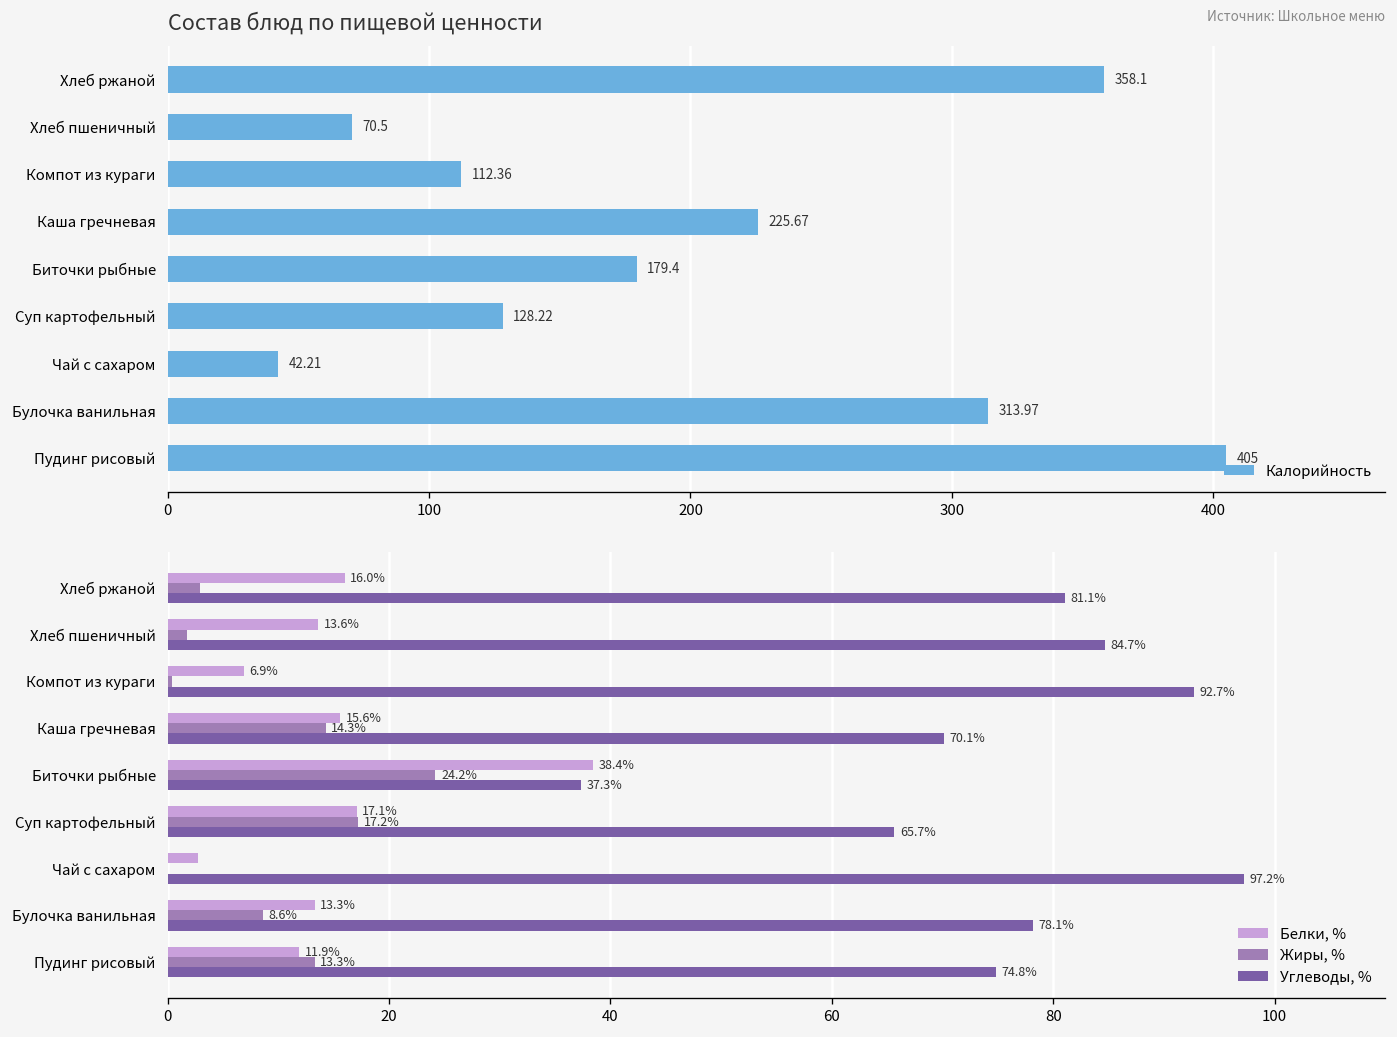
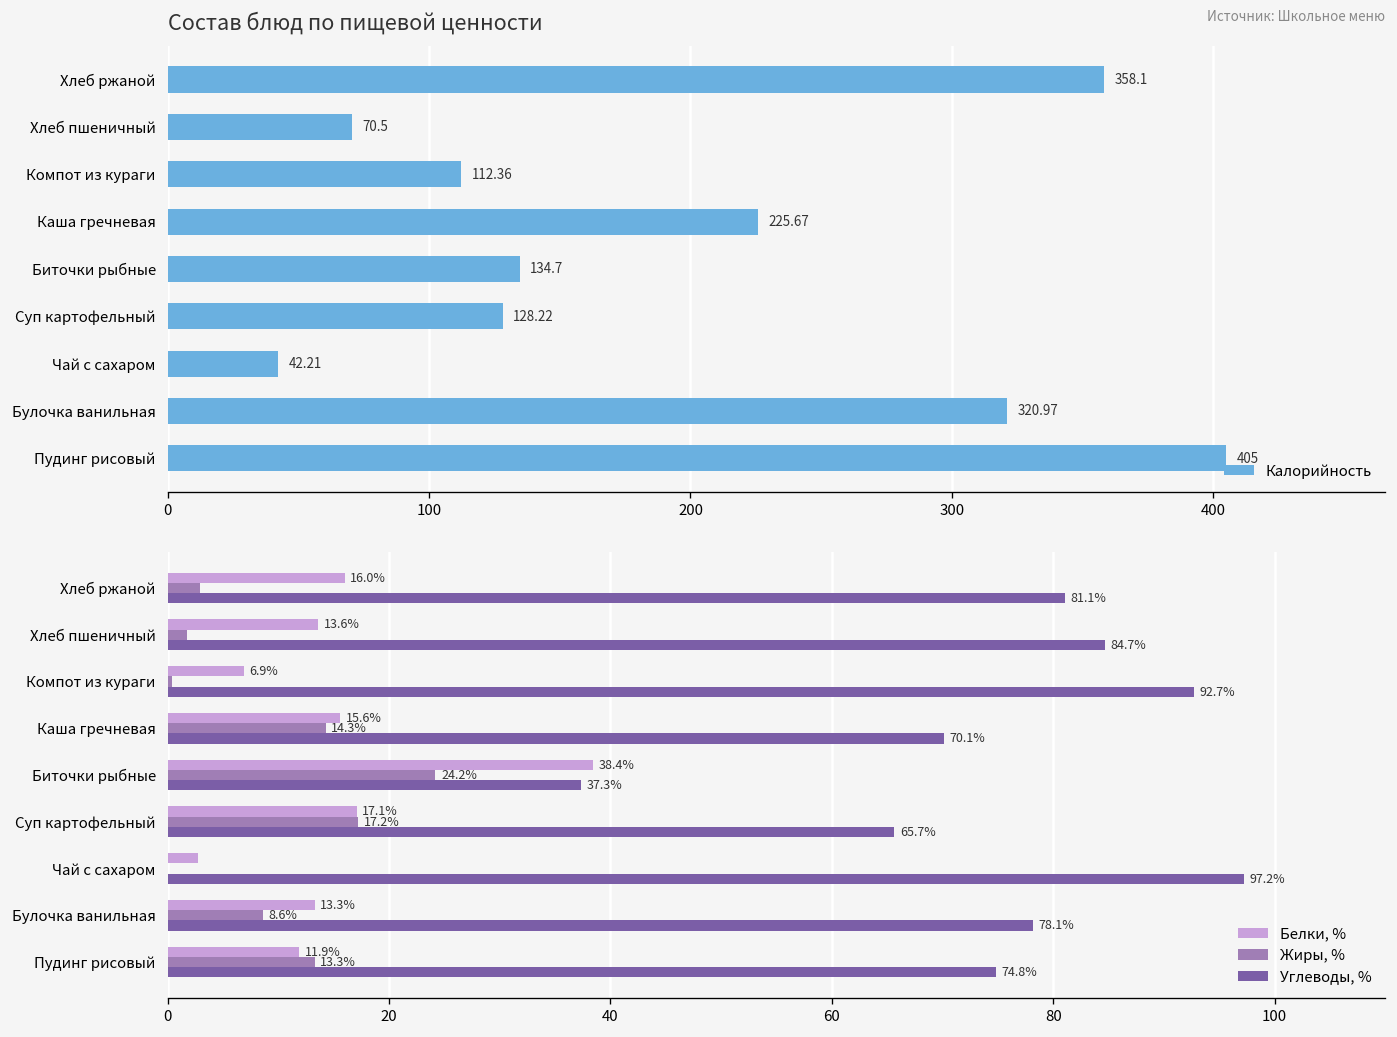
Состав блюд по пищевой ценности, Биточки рыбные: 179.4 -> 134.7
Состав блюд по пищевой ценности, Булочка ванильная: 313.97 -> 320.97
